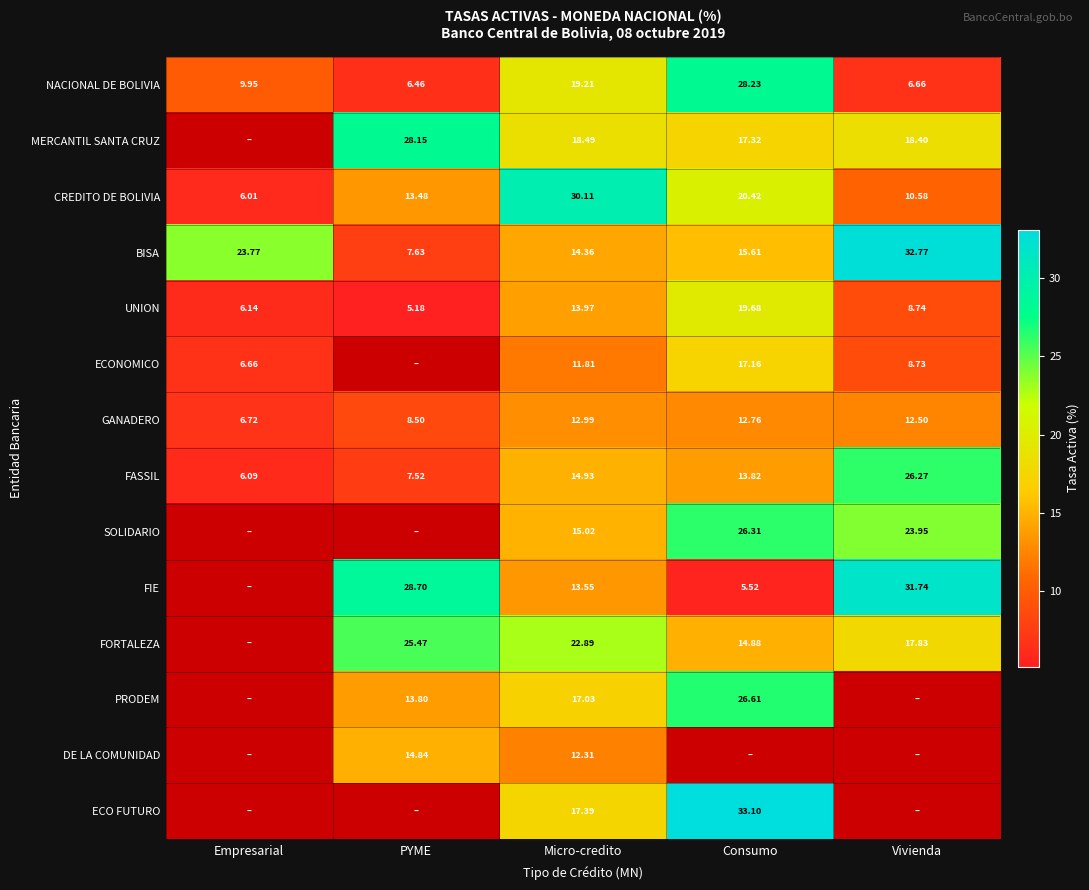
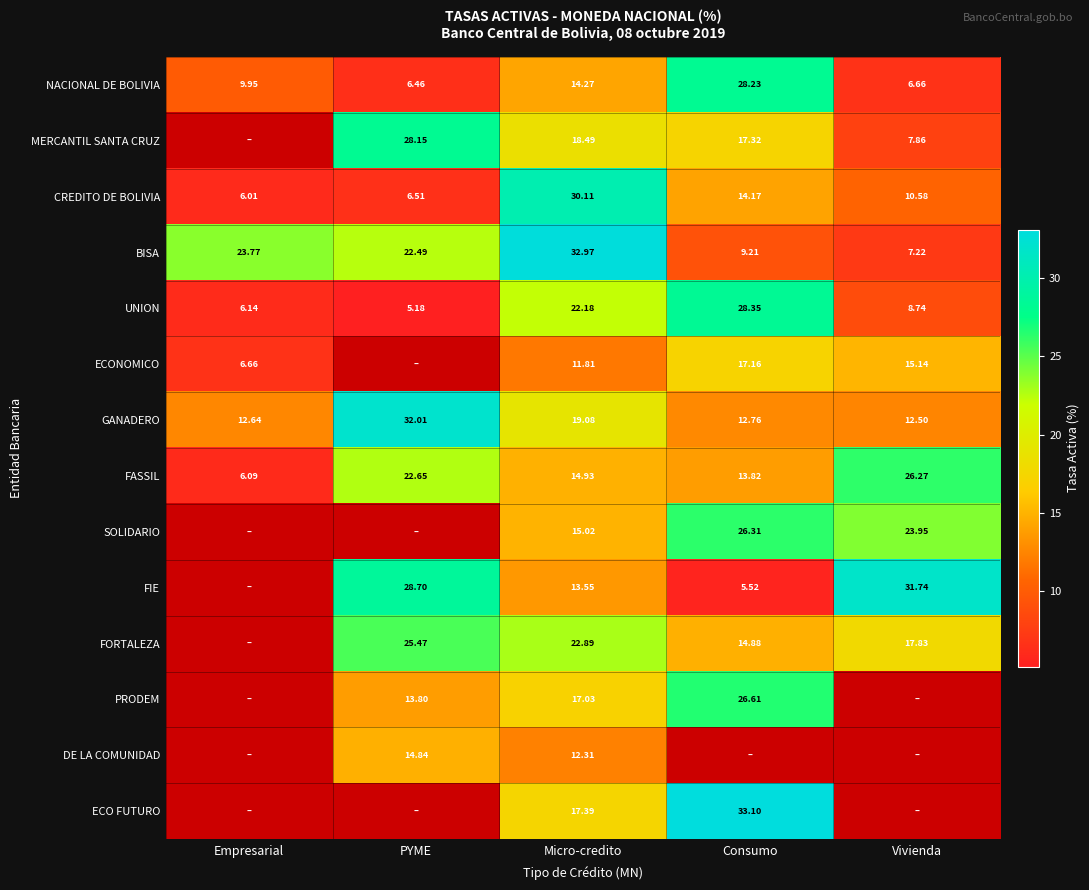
NACIONAL DE BOLIVIA, Micro-credito: 19.21 -> 14.27
MERCANTIL SANTA CRUZ, Vivienda: 18.40 -> 7.86
CREDITO DE BOLIVIA, PYME: 13.48 -> 6.51
CREDITO DE BOLIVIA, Consumo: 20.42 -> 14.17
BISA, PYME: 7.63 -> 22.49
BISA, Micro-credito: 14.36 -> 32.97
BISA, Consumo: 15.61 -> 9.21
BISA, Vivienda: 32.77 -> 7.22
UNION, Micro-credito: 13.97 -> 22.18
UNION, Consumo: 19.68 -> 28.35
ECONOMICO, Vivienda: 8.73 -> 15.14
GANADERO, Empresarial: 6.72 -> 12.64
GANADERO, PYME: 8.50 -> 32.01
GANADERO, Micro-credito: 12.99 -> 19.08
FASSIL, PYME: 7.52 -> 22.65
